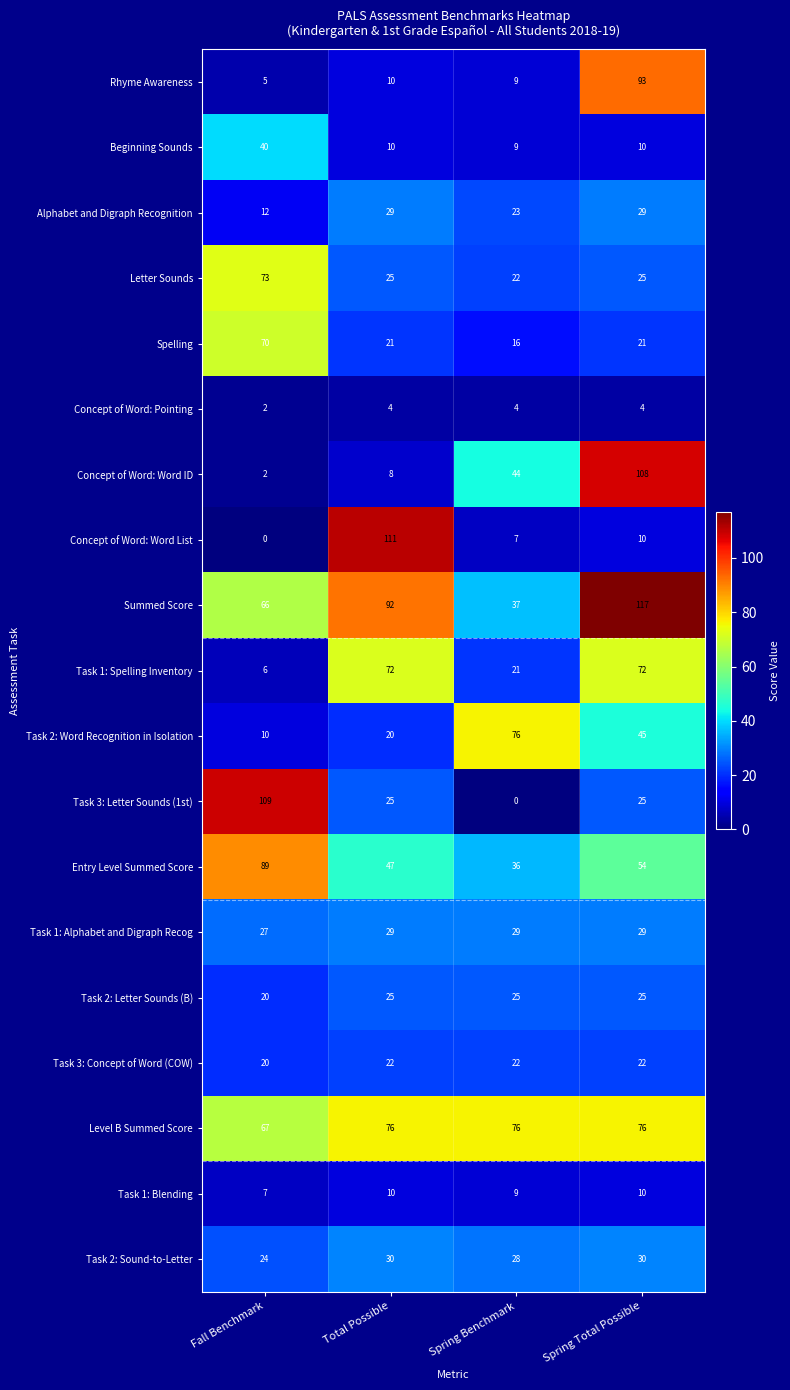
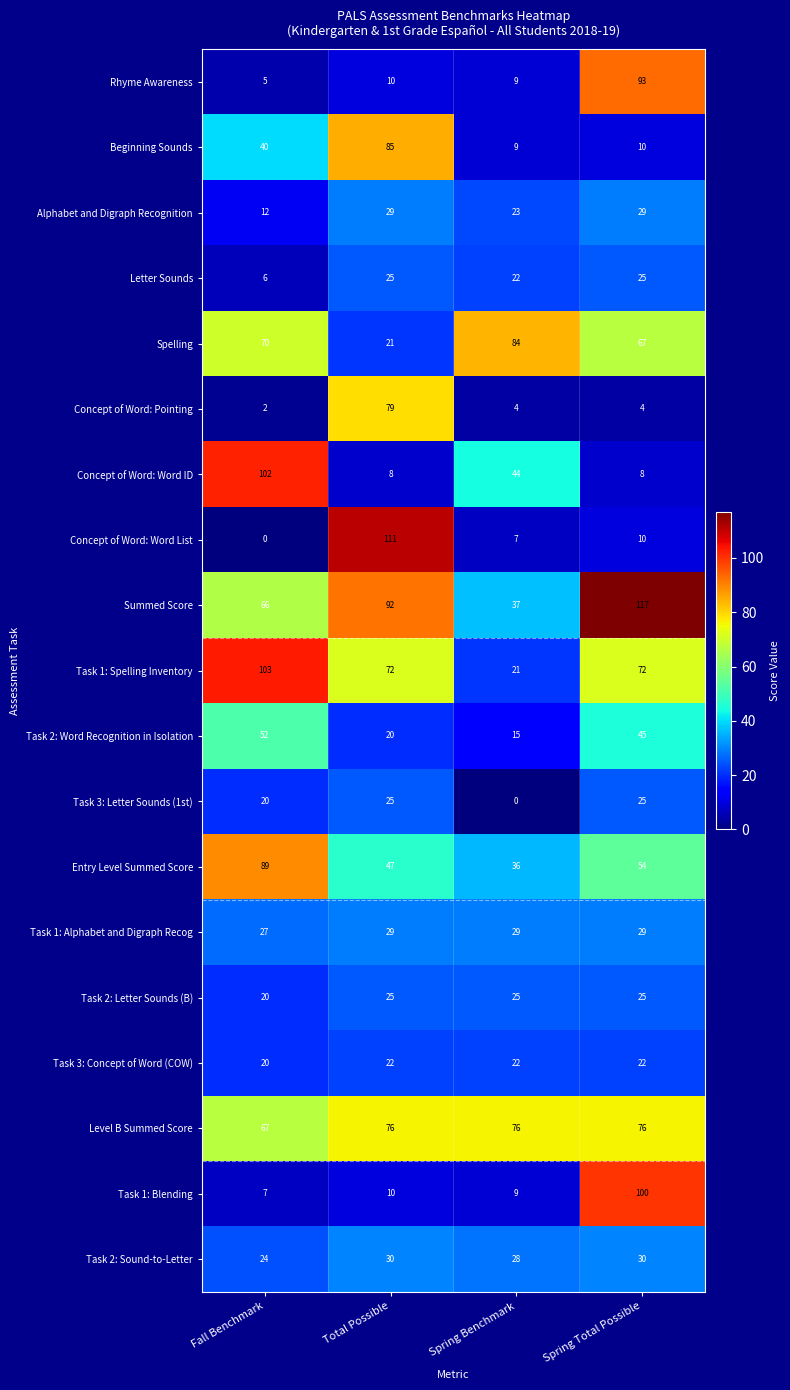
Beginning Sounds, Total Possible: 10 -> 85
Letter Sounds, Fall Benchmark: 73 -> 6
Spelling, Spring Benchmark: 16 -> 84
Spelling, Spring Total Possible: 21 -> 67
Concept of Word: Pointing, Total Possible: 4 -> 79
Concept of Word: Word ID, Fall Benchmark: 2 -> 102
Concept of Word: Word ID, Spring Total Possible: 108 -> 8
Task 1: Spelling Inventory, Fall Benchmark: 6 -> 103
Task 2: Word Recognition in Isolation, Fall Benchmark: 10 -> 52
Task 2: Word Recognition in Isolation, Spring Benchmark: 76 -> 15
Task 3: Letter Sounds (1st), Fall Benchmark: 109 -> 20
Task 1: Blending, Spring Total Possible: 10 -> 100
